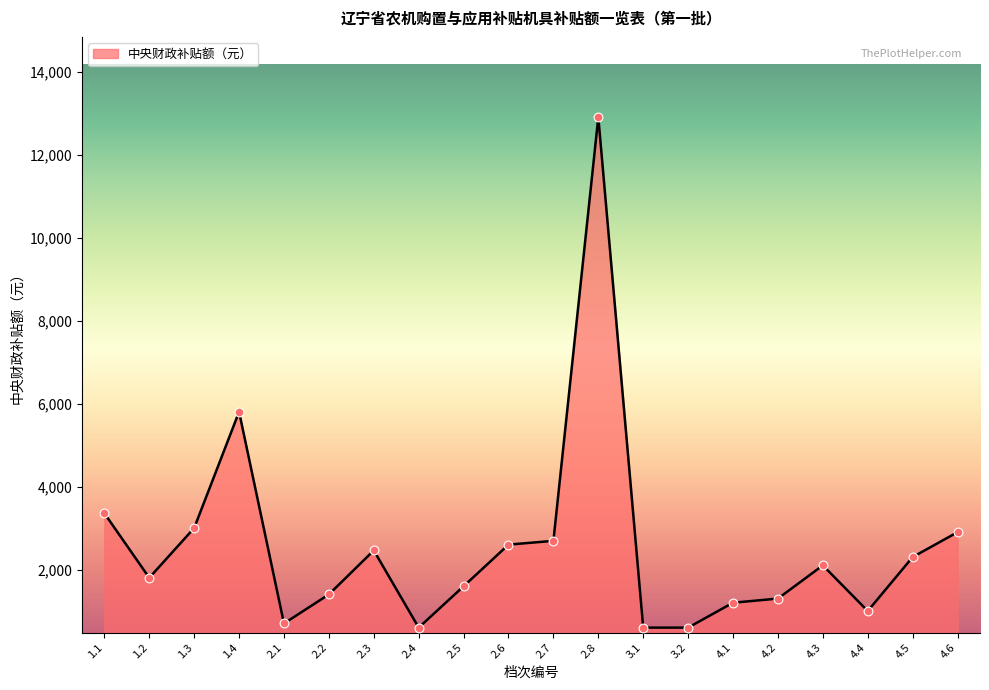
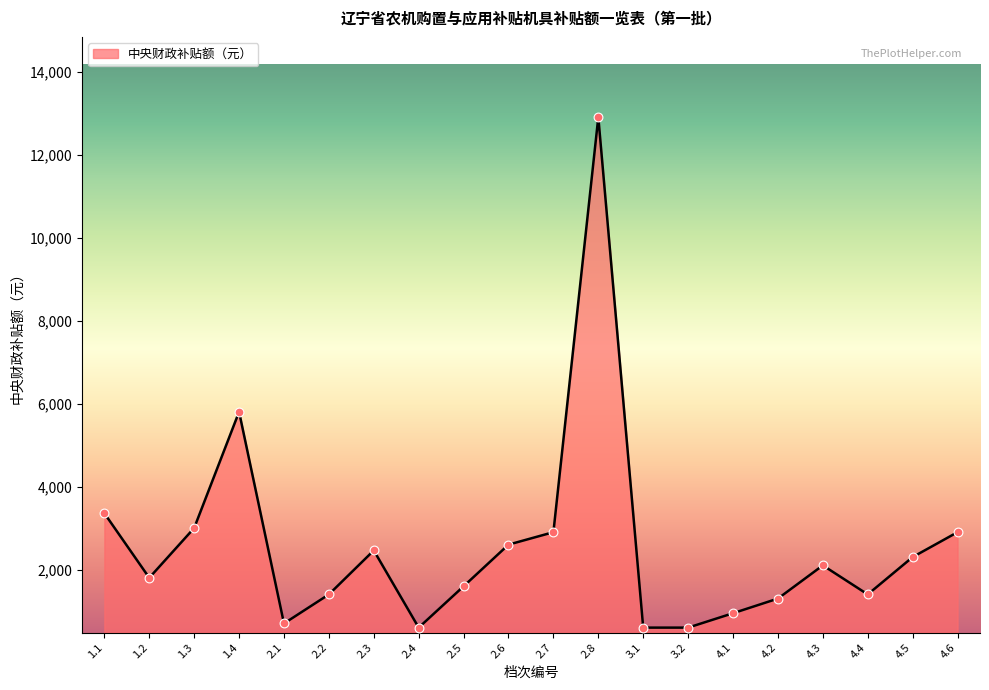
2.7: 2,700 -> 2,900
4.1: 1,200 -> 900
4.4: 1,000 -> 1,400
